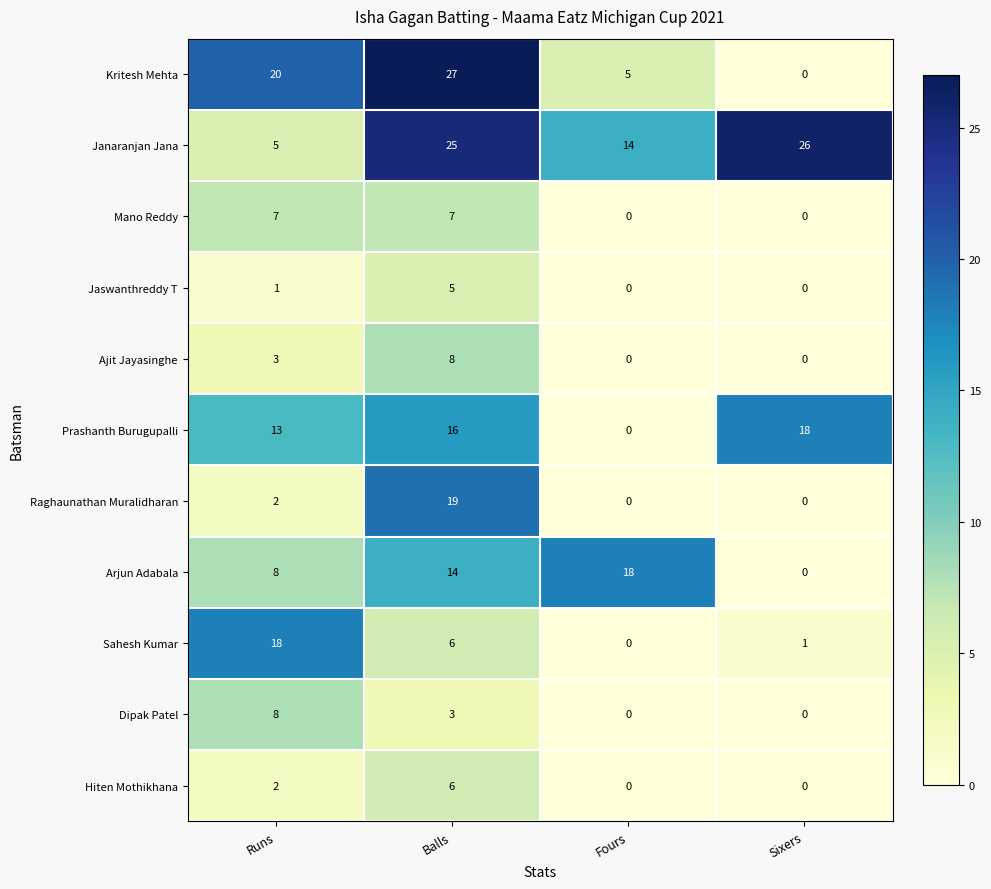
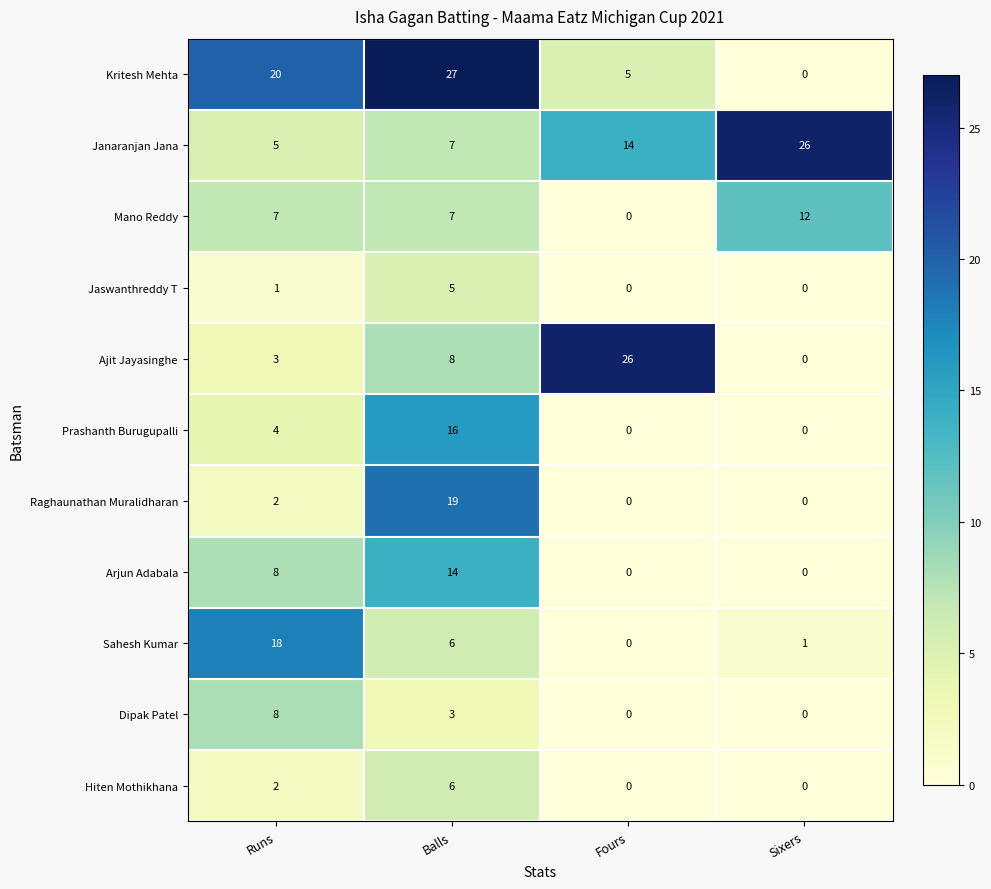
Janaranjan Jana, Balls: 25 -> 7
Mano Reddy, Sixers: 0 -> 12
Ajit Jayasinghe, Fours: 0 -> 26
Prashanth Burugupalli, Runs: 13 -> 4
Prashanth Burugupalli, Sixers: 18 -> 0
Arjun Adabala, Fours: 18 -> 0
